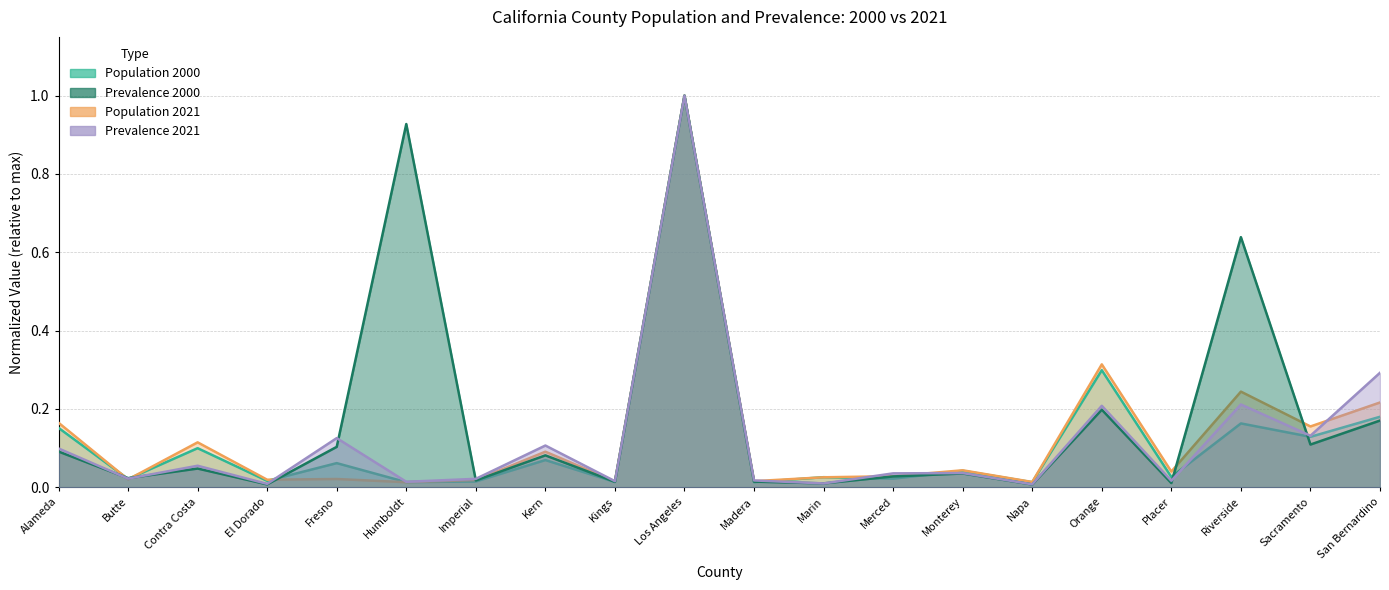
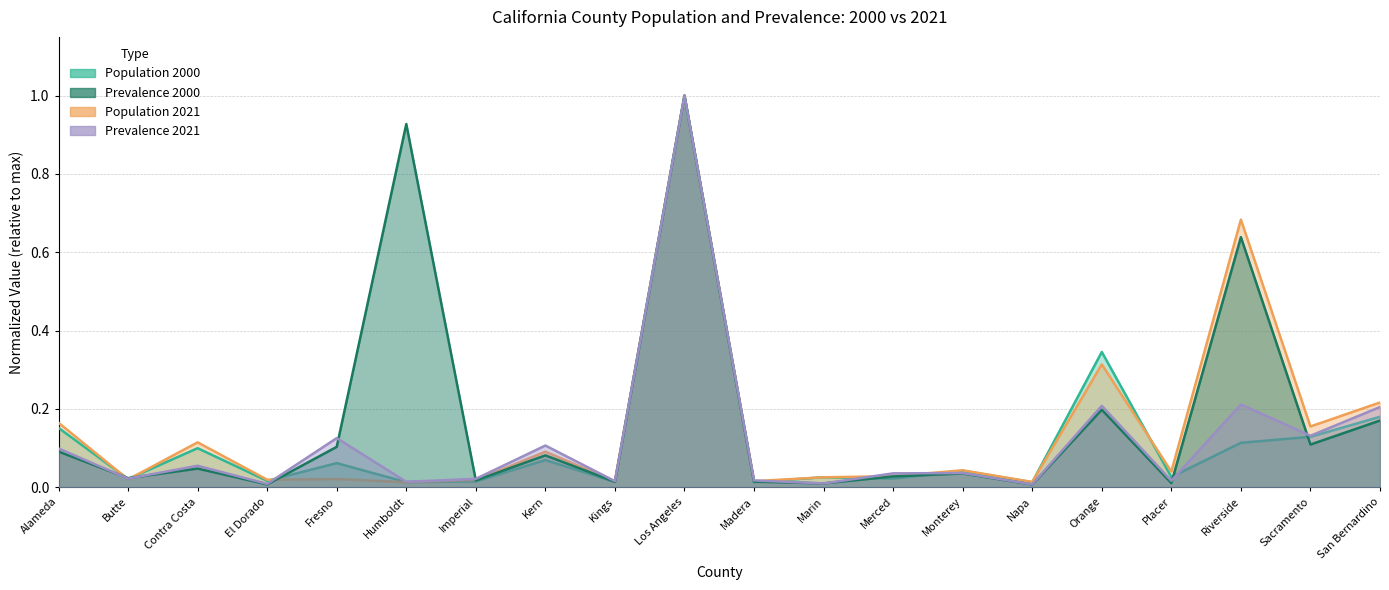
Population 2000, Orange: 0.30 -> 0.35
Population 2000, Riverside: 0.16 -> 0.11
Population 2021, Riverside: 0.24 -> 0.68
Prevalence 2021, San Bernardino: 0.29 -> 0.21
